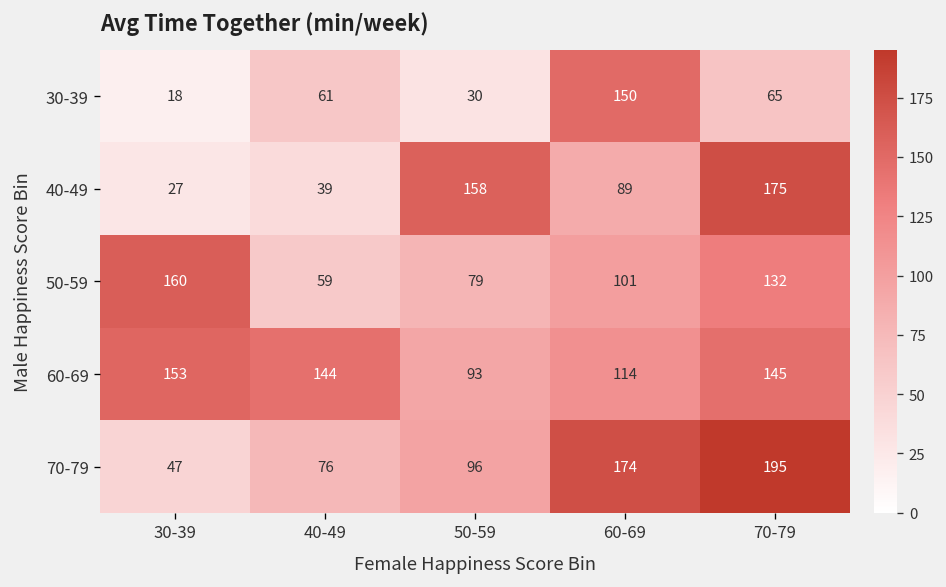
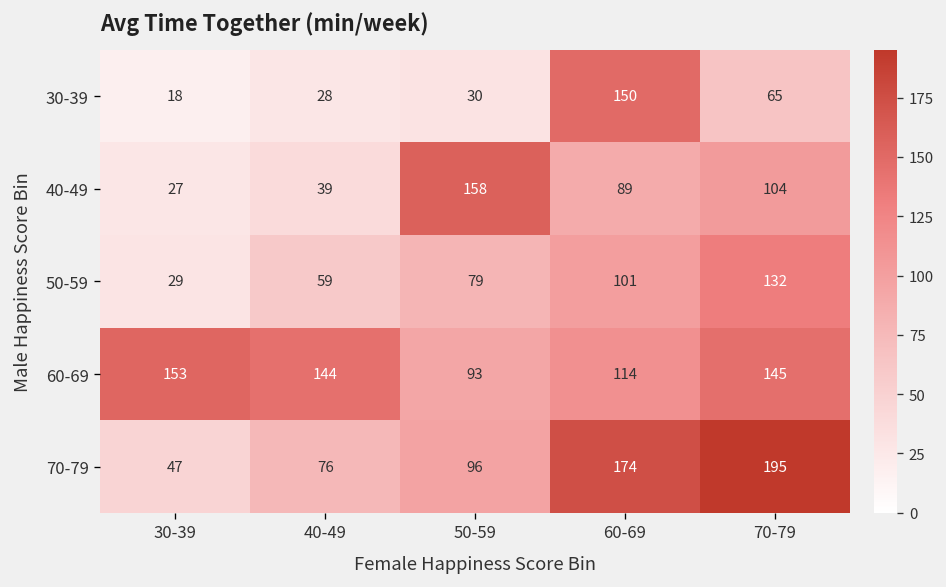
30-39, 40-49: 61 -> 28
40-49, 70-79: 175 -> 104
50-59, 30-39: 160 -> 29
